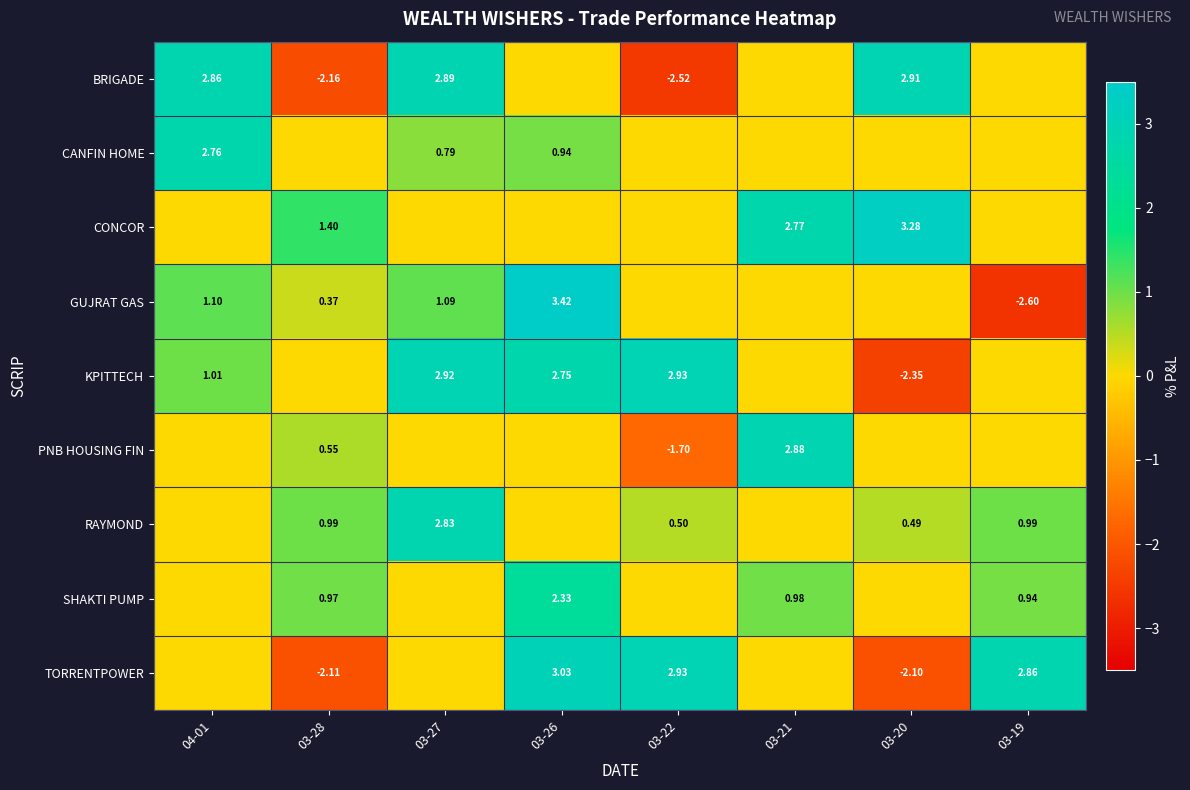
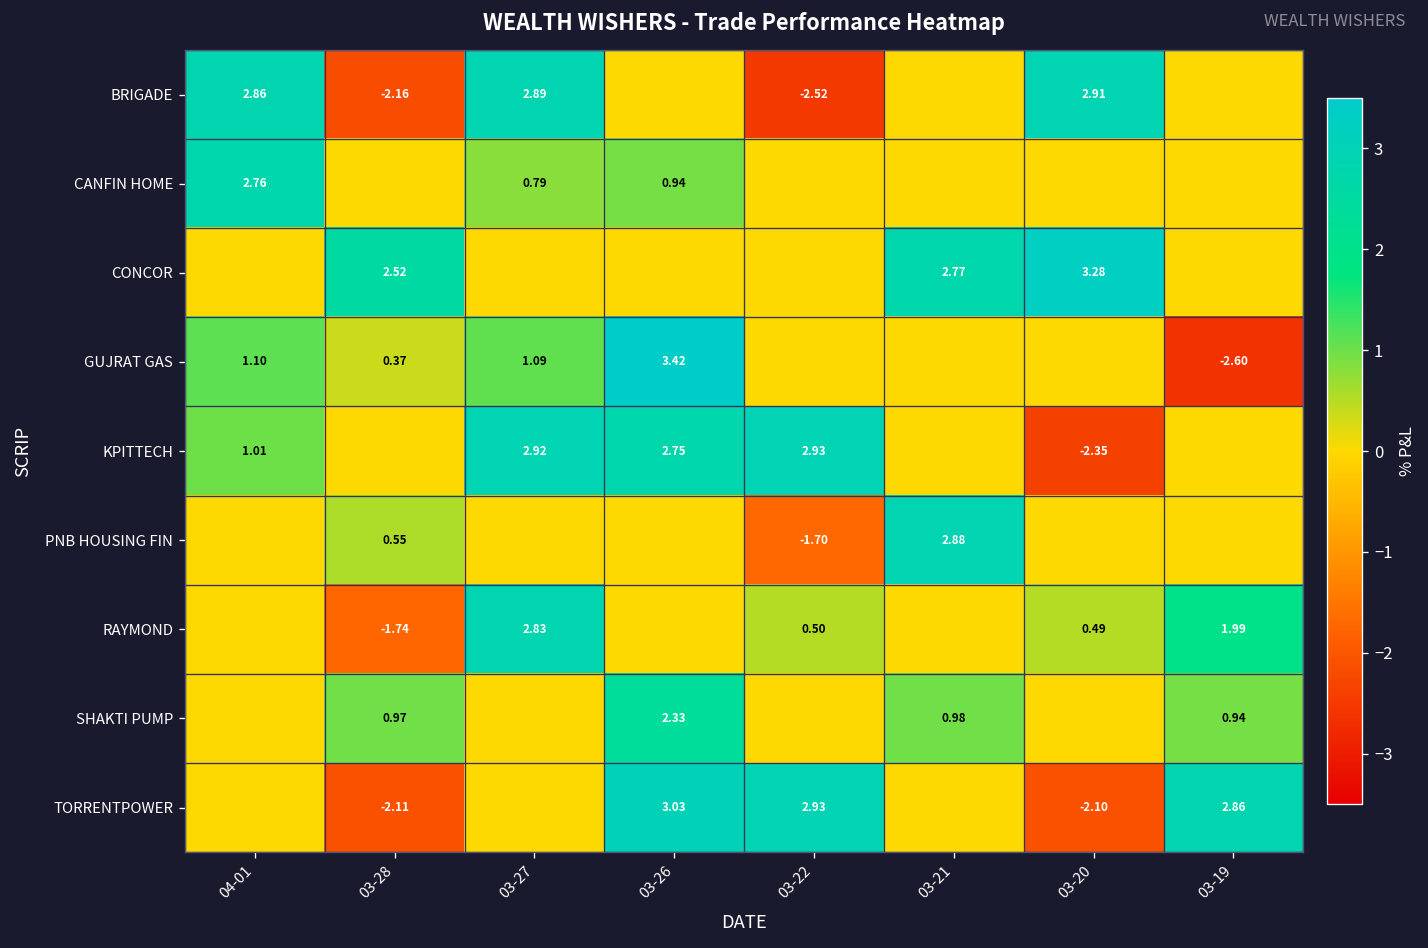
CONCOR, 03-28: 1.40 -> 2.52
RAYMOND, 03-28: 0.99 -> -1.74
RAYMOND, 03-19: 0.99 -> 1.99
